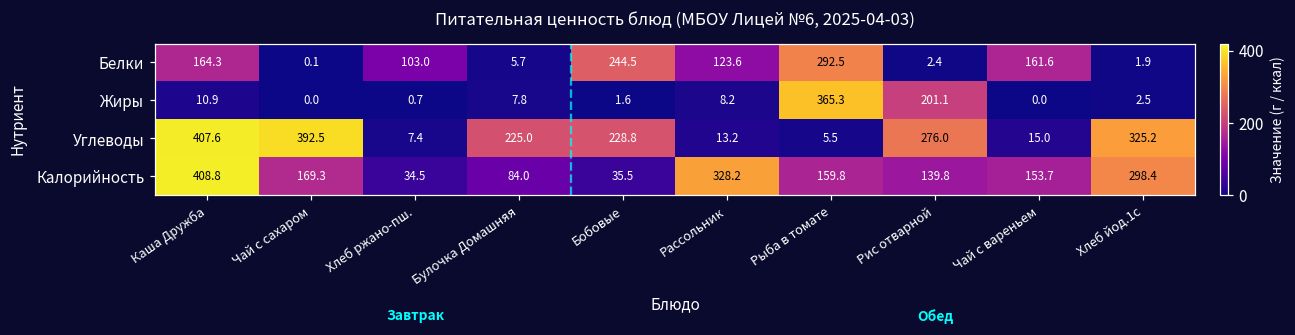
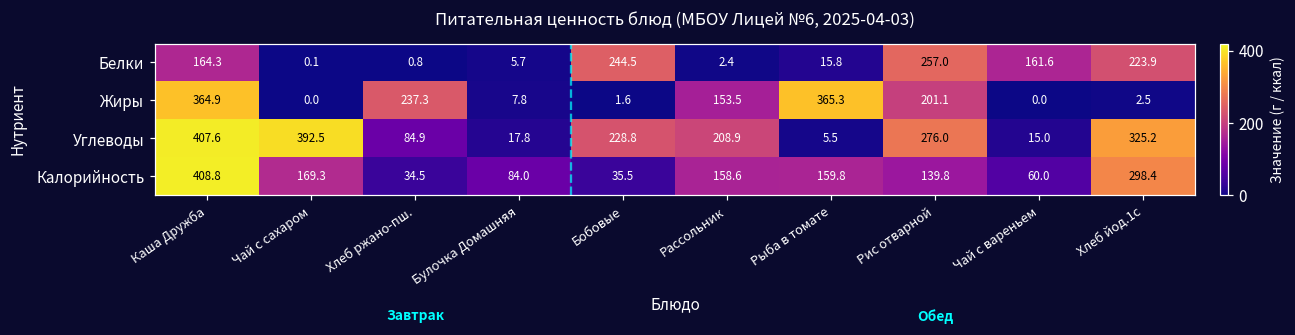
Белки, Хлеб ржано-пш.: 103.0 -> 0.8
Белки, Рассольник: 123.6 -> 2.4
Белки, Рыба в томате: 292.5 -> 15.8
Белки, Рис отварной: 2.4 -> 257.0
Белки, Хлеб йод.1с: 1.9 -> 223.9
Жиры, Каша Дружба: 10.9 -> 364.9
Жиры, Хлеб ржано-пш.: 0.7 -> 237.3
Жиры, Рассольник: 8.2 -> 153.5
Углеводы, Хлеб ржано-пш.: 7.4 -> 84.9
Углеводы, Булочка Домашняя: 225.0 -> 17.8
Углеводы, Рассольник: 13.2 -> 208.9
Калорийность, Рассольник: 328.2 -> 158.6
Калорийность, Чай с вареньем: 153.7 -> 60.0
